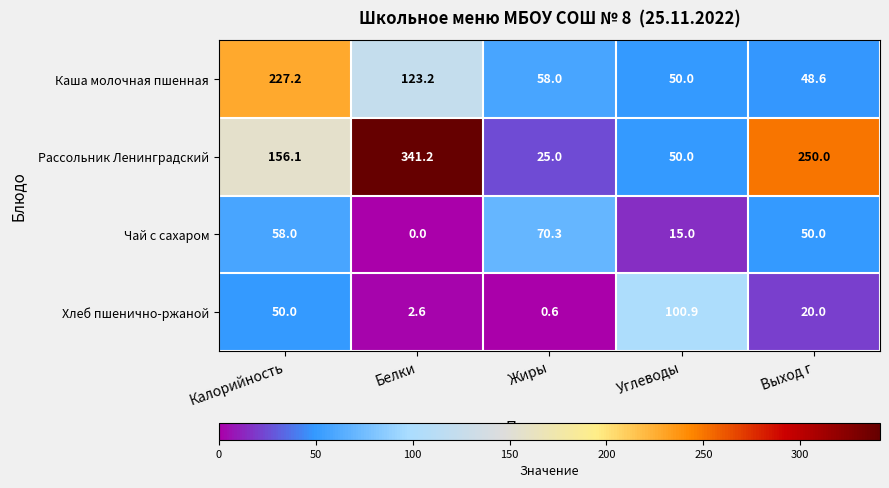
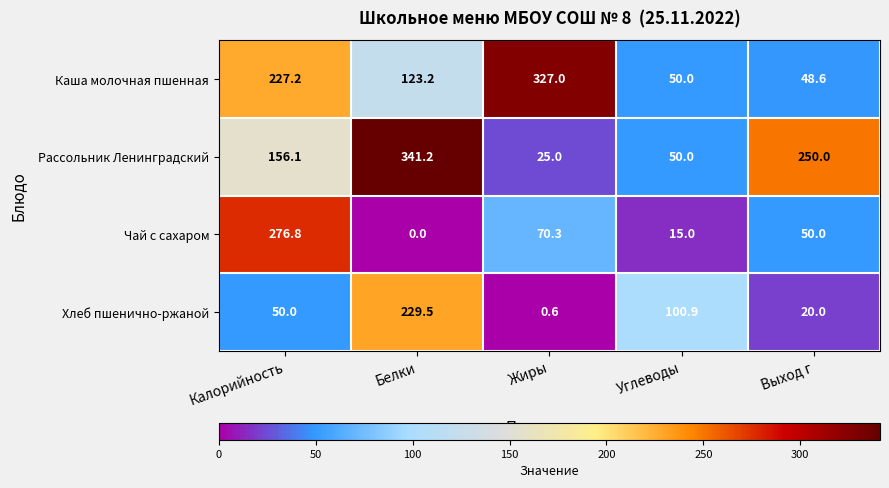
Каша молочная пшенная, Жиры: 58.0 -> 327.0
Чай с сахаром, Калорийность: 58.0 -> 276.8
Хлеб пшенично-ржаной, Белки: 2.6 -> 229.5
